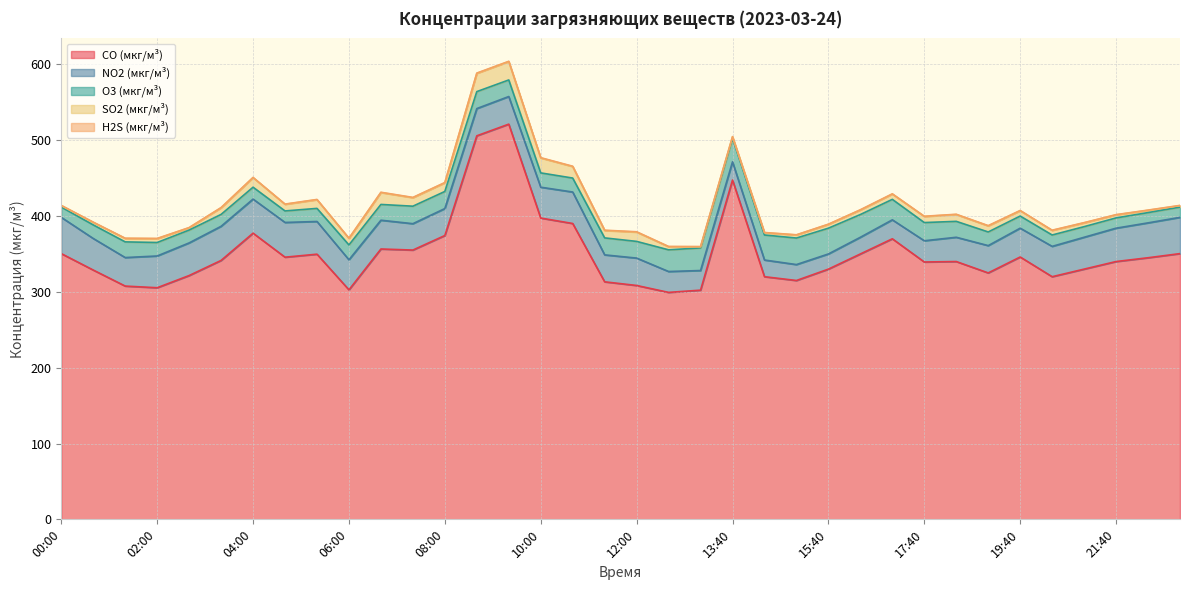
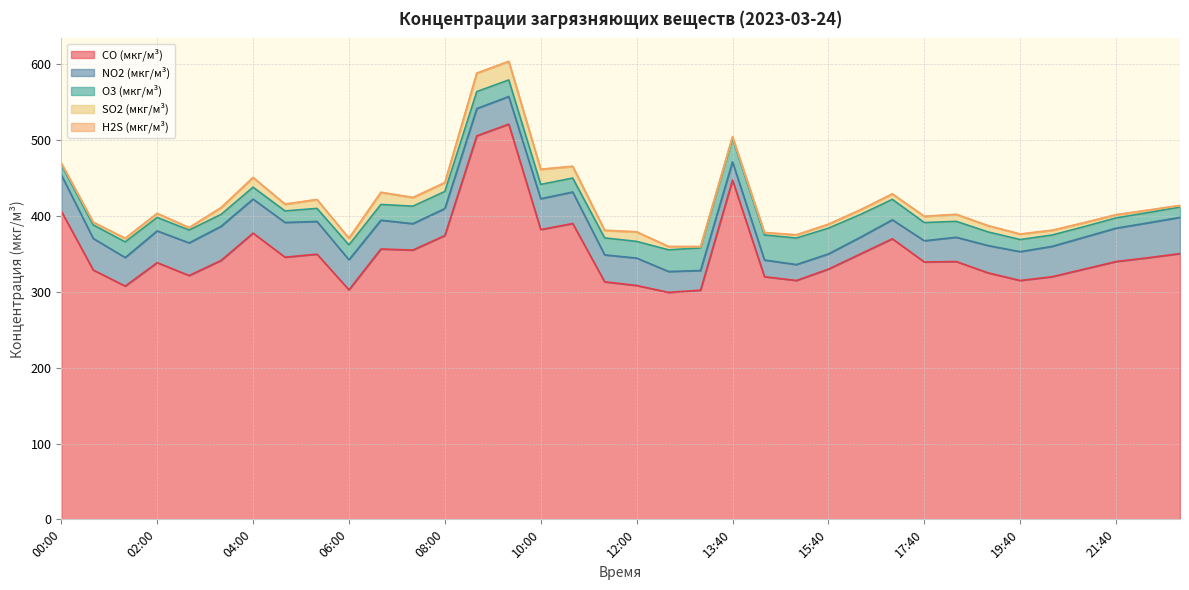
CO (мкг/м³), 00:00: 350 -> 410
CO (мкг/м³), 02:00: 310 -> 340
CO (мкг/м³), 10:00: 400 -> 380
CO (мкг/м³), 19:40: 350 -> 320
